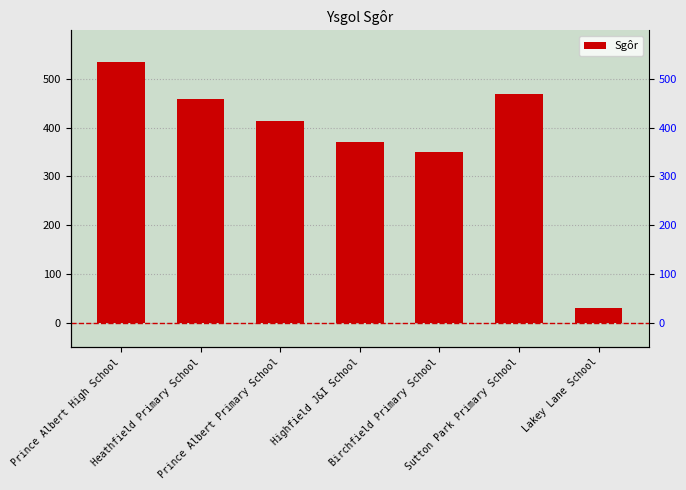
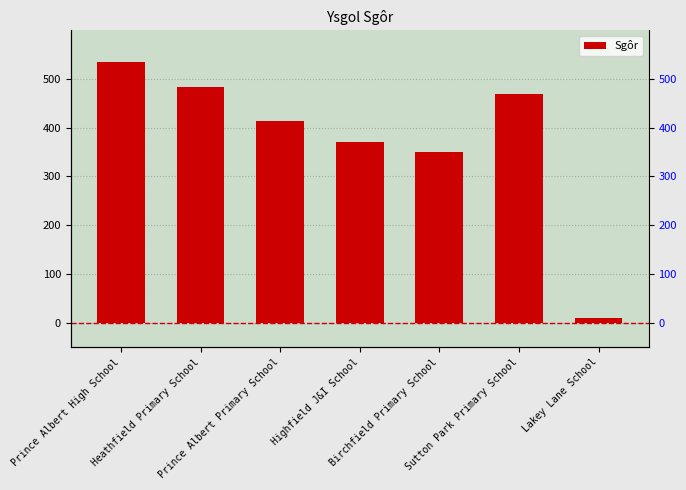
Heathfield Primary School: 460 -> 480
Lakey Lane School: 30 -> 10
